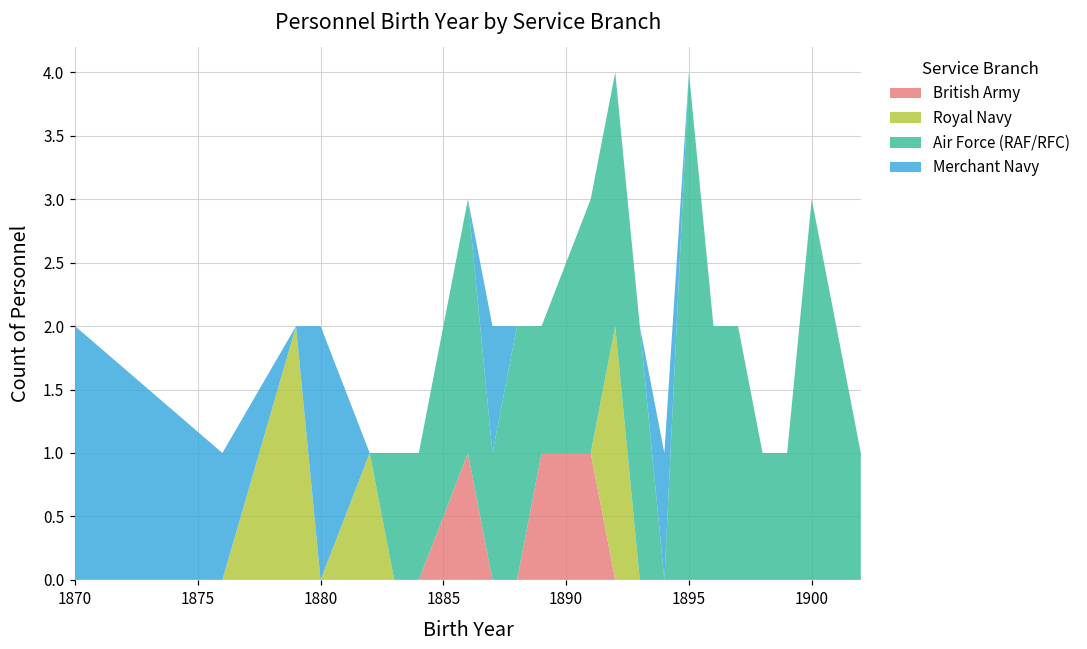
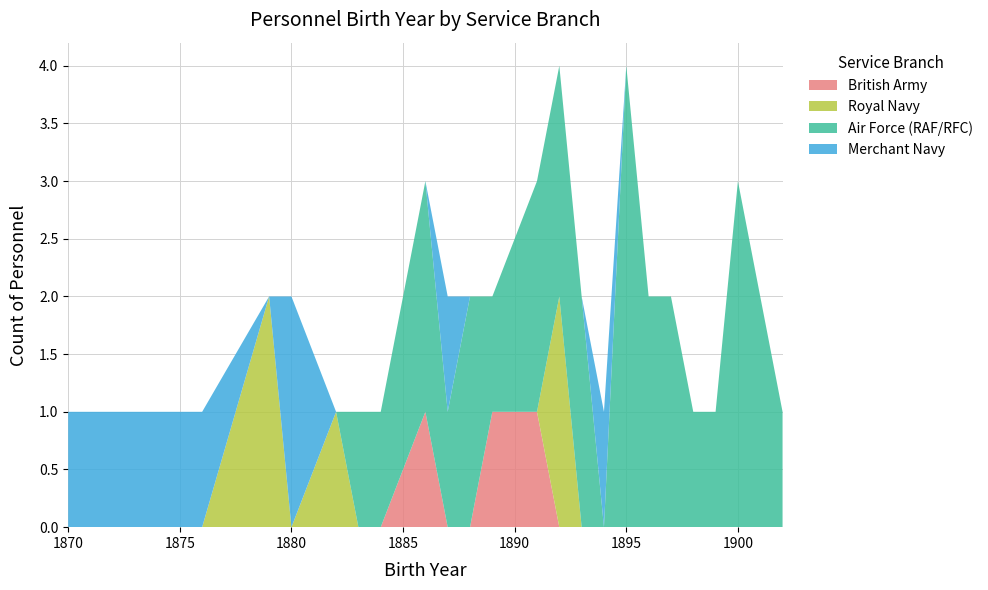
Merchant Navy, 1870: 2 -> 1
